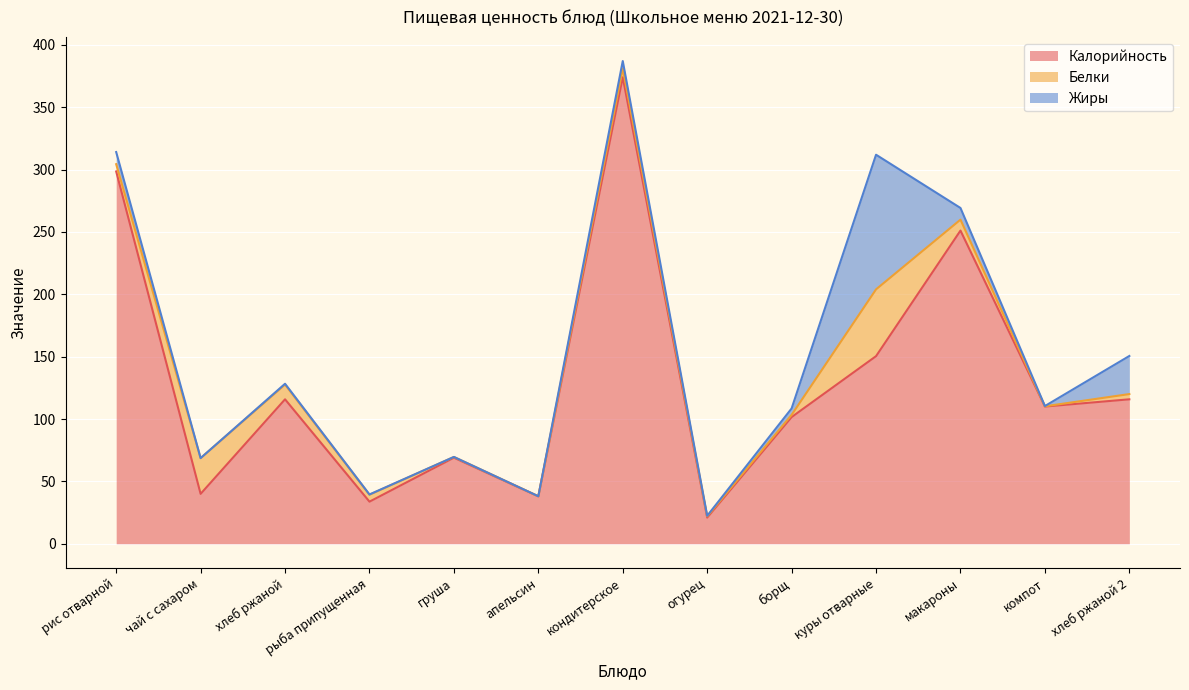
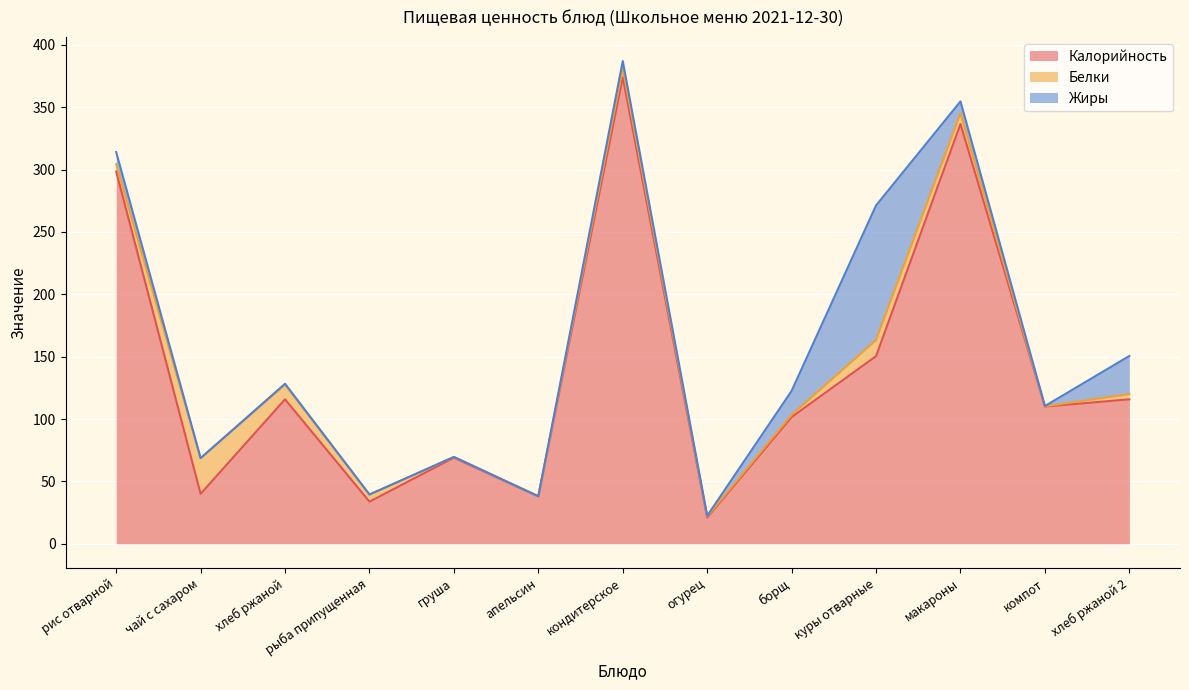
Жиры, борщ: 5 -> 19
Белки, куры отварные: 54 -> 13
Калорийность, макароны: 251 -> 337
